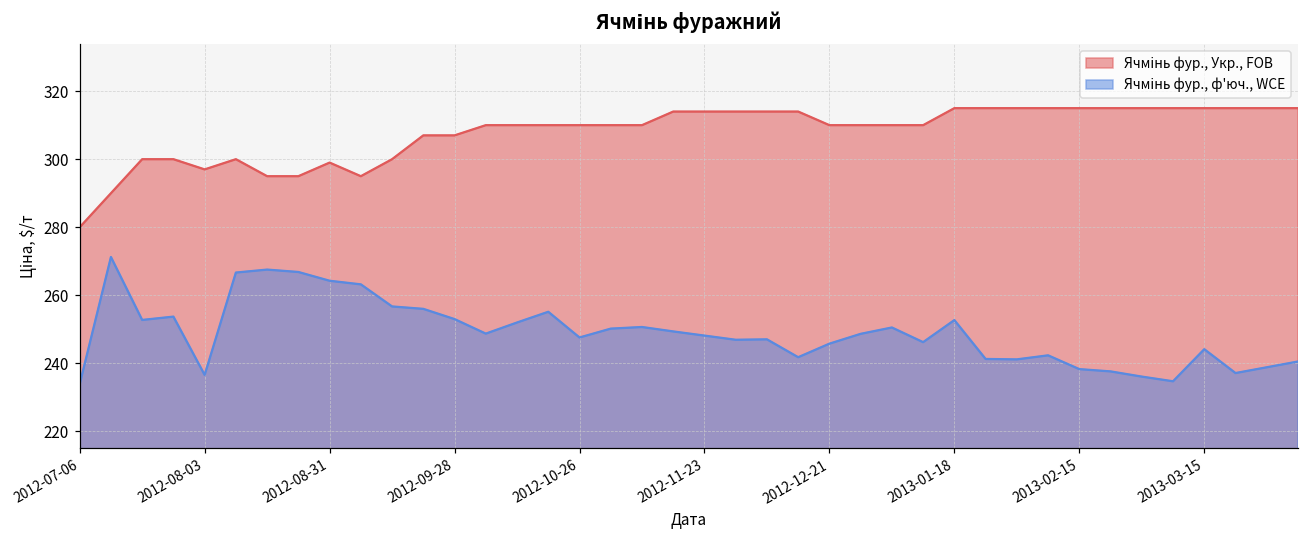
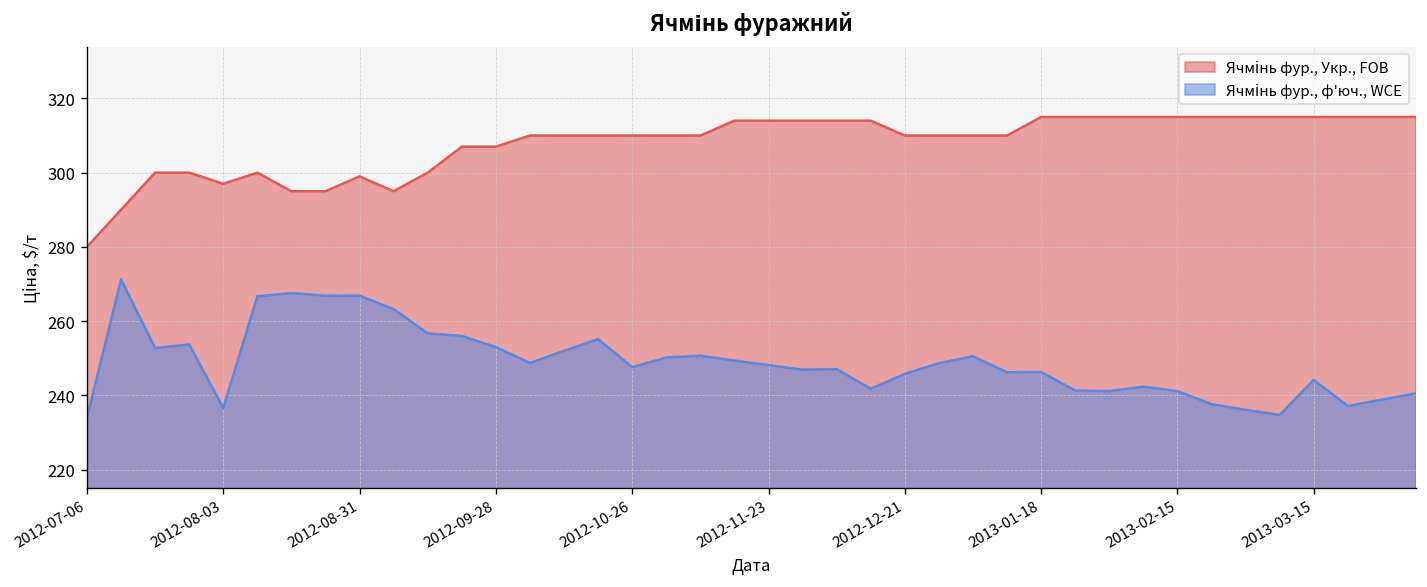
Ячмінь фур., ф'юч., WCE, 2012-08-31: 264 -> 267
Ячмінь фур., ф'юч., WCE, 2013-01-18: 253 -> 246
Ячмінь фур., ф'юч., WCE, 2013-02-15: 238 -> 241
